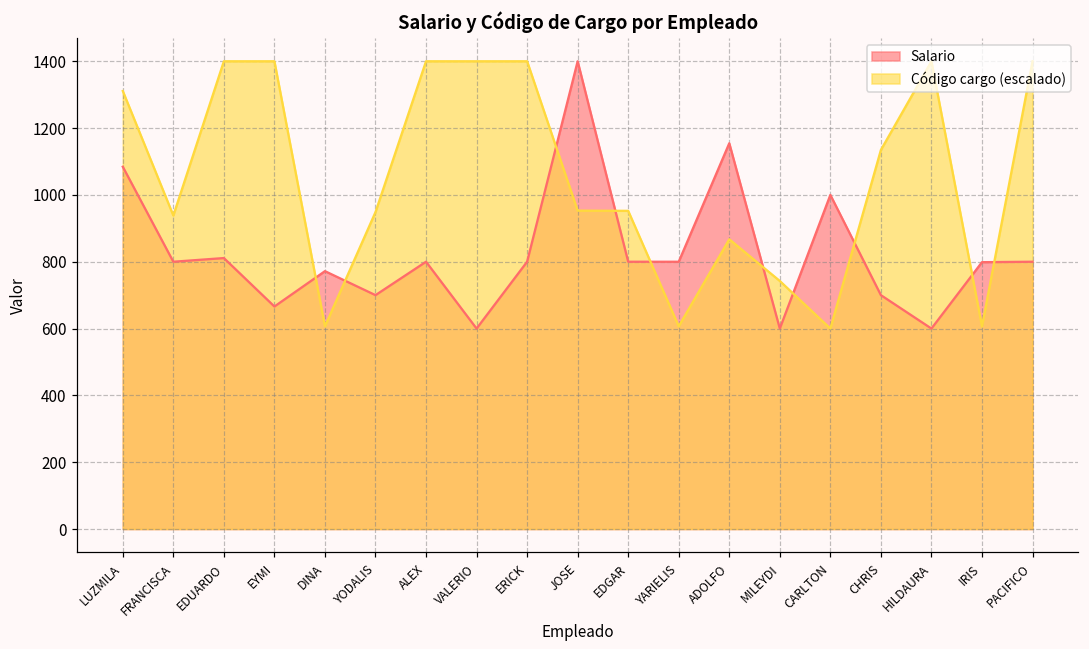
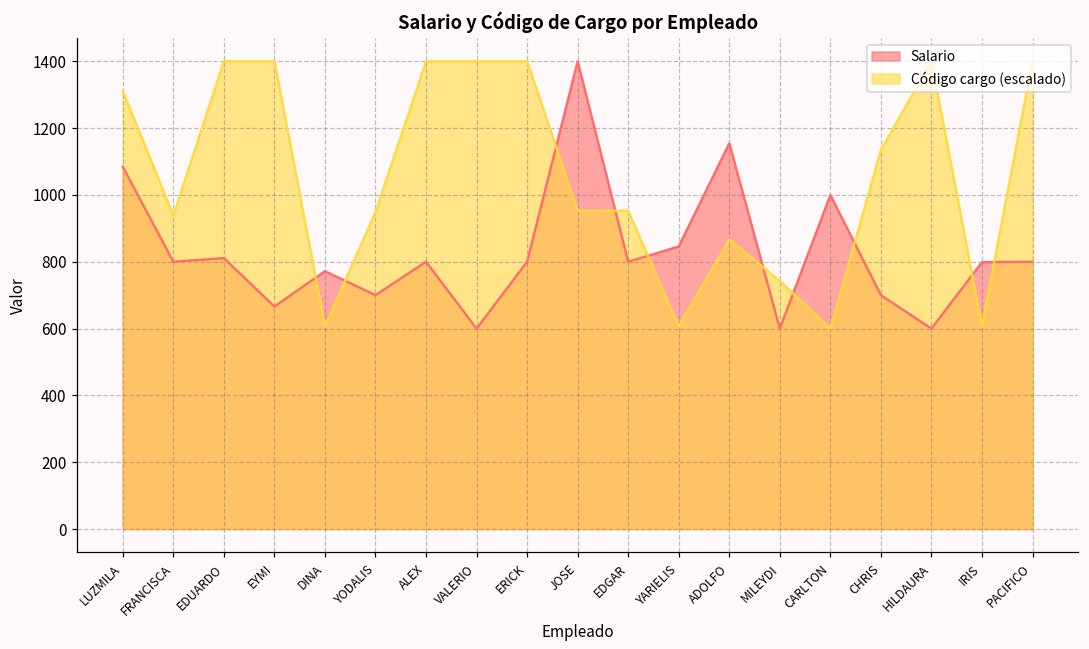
Salario, YARIELIS: 800 -> 850
